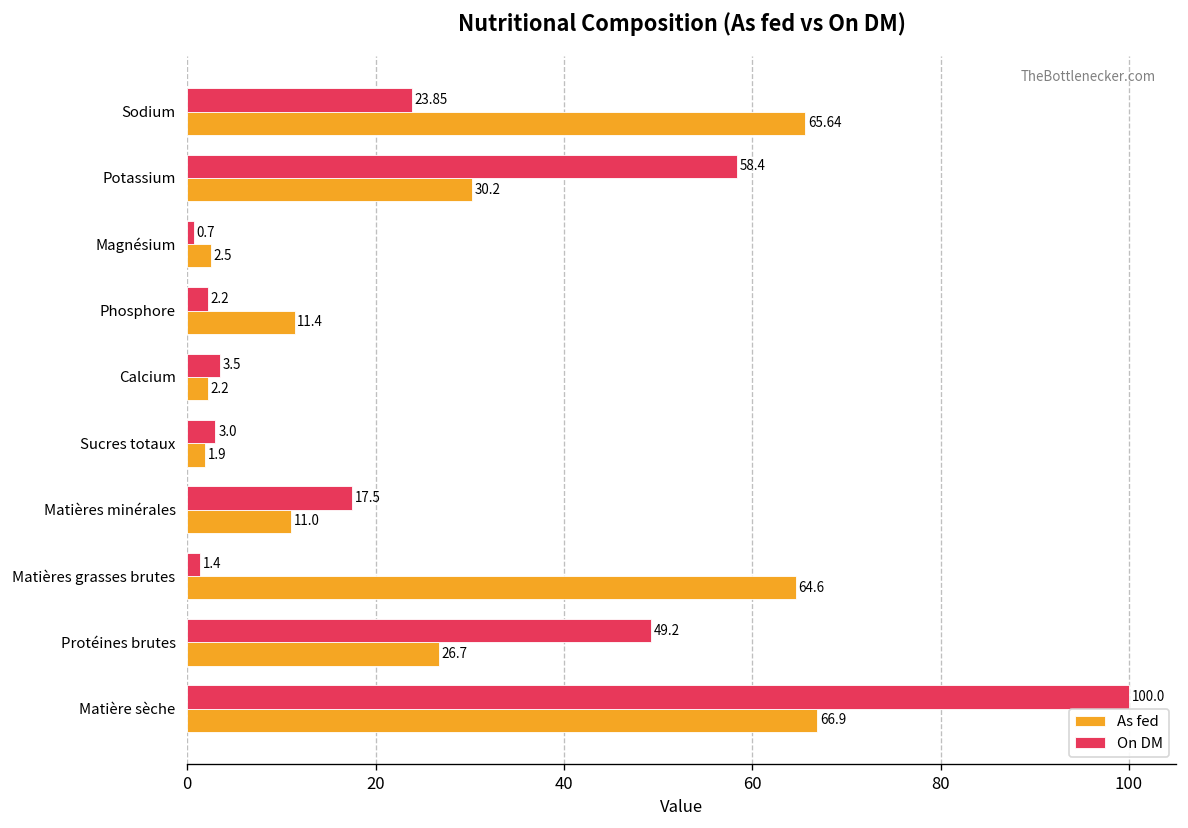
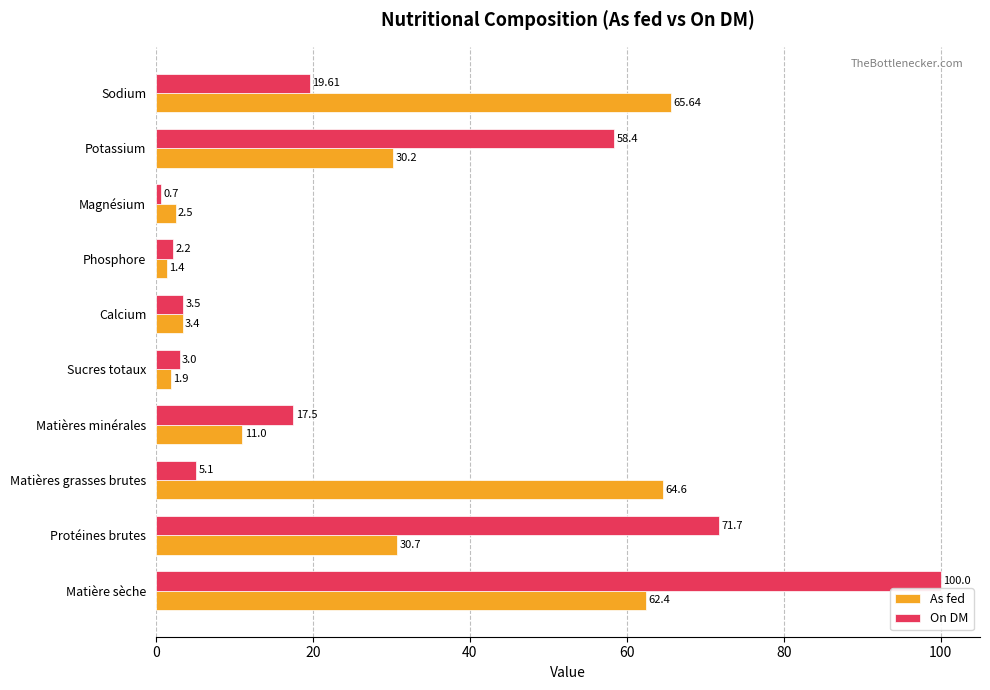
On DM, Sodium: 23.85 -> 19.61
As fed, Phosphore: 11.4 -> 1.4
As fed, Calcium: 2.2 -> 3.4
On DM, Matières grasses brutes: 1.4 -> 5.1
On DM, Protéines brutes: 49.2 -> 71.7
As fed, Protéines brutes: 26.7 -> 30.7
As fed, Matière sèche: 66.9 -> 62.4
